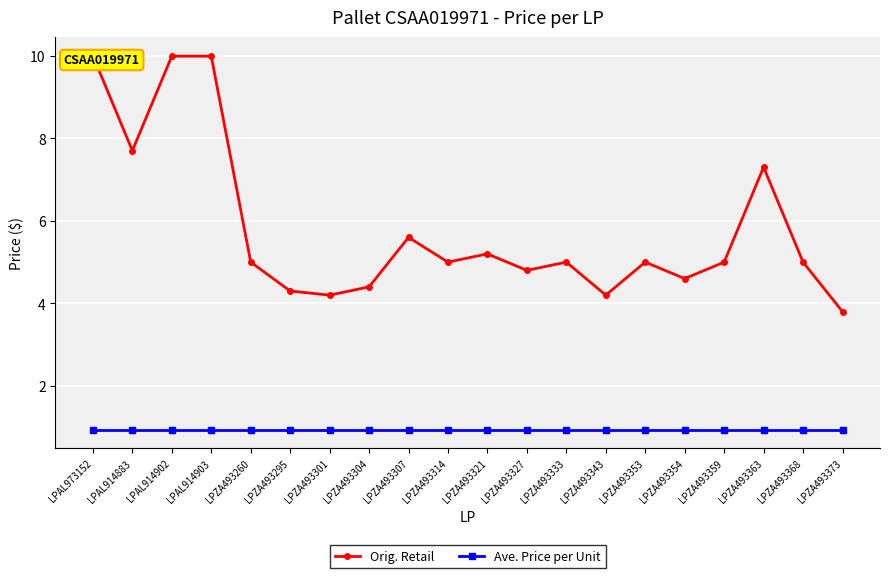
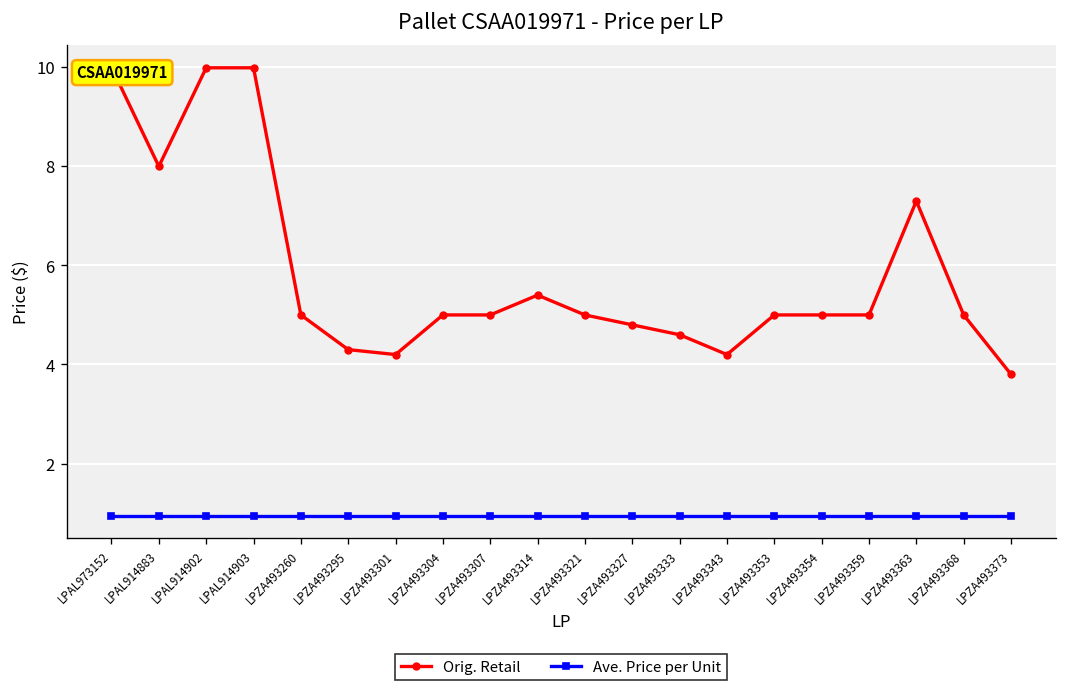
Orig. Retail, LPAL914883: 7.7 -> 8.0
Orig. Retail, LPZA493304: 4.4 -> 5.0
Orig. Retail, LPZA493307: 5.6 -> 5.0
Orig. Retail, LPZA493314: 5.0 -> 5.4
Orig. Retail, LPZA493321: 5.2 -> 5.0
Orig. Retail, LPZA493333: 5.0 -> 4.6
Orig. Retail, LPZA493354: 4.6 -> 5.0
